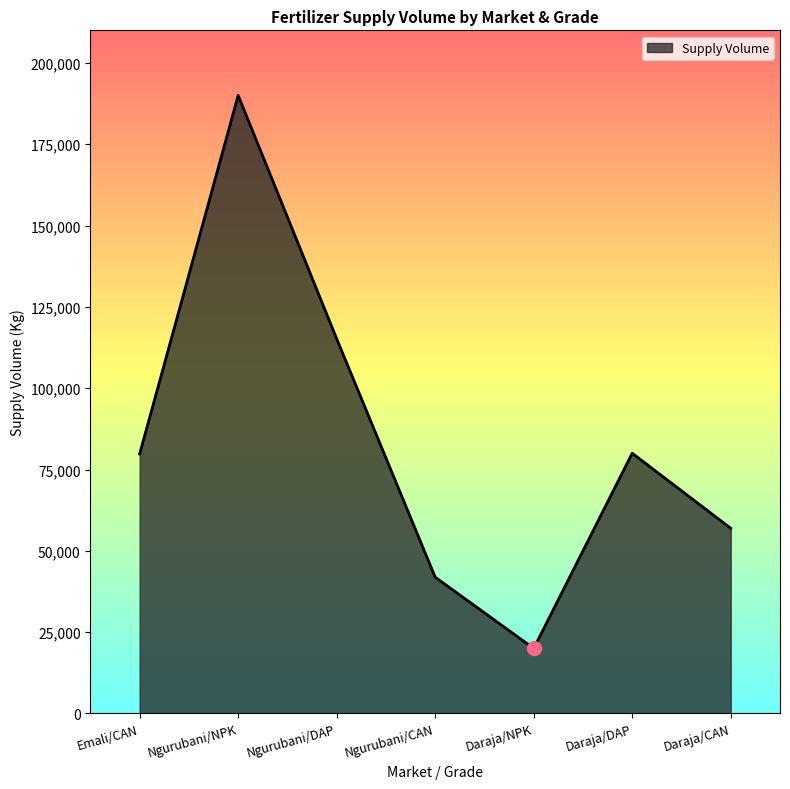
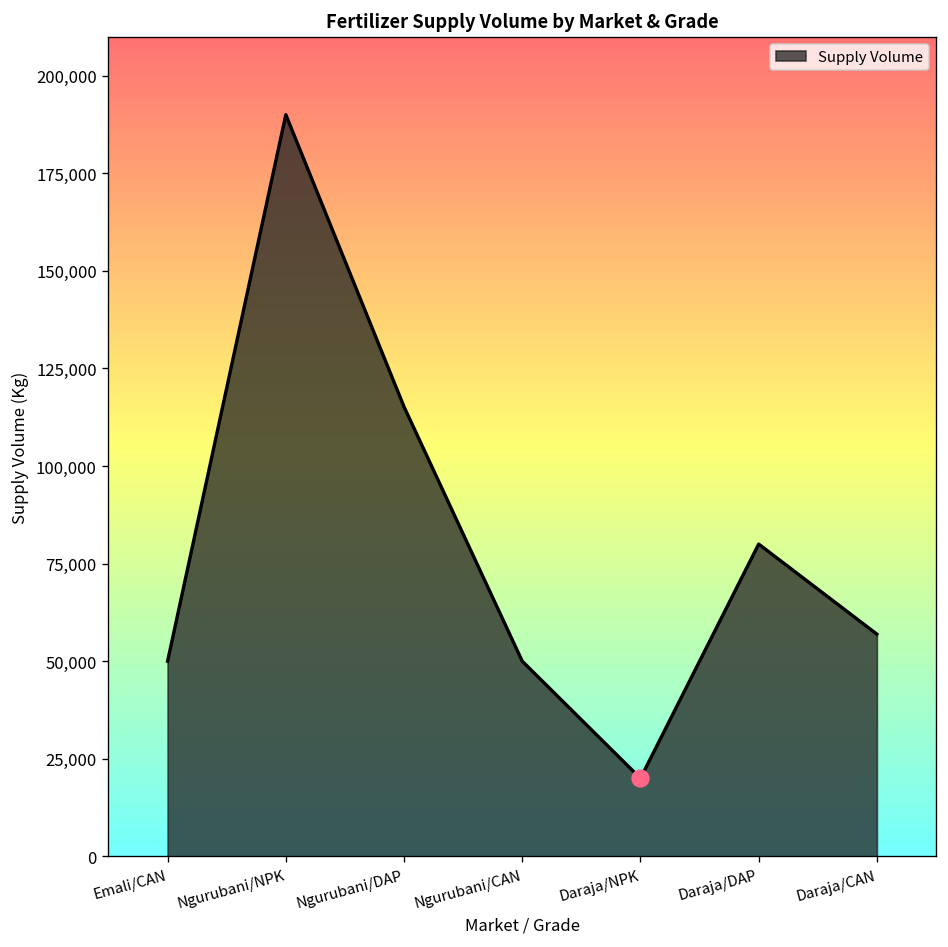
Supply Volume, Emali/CAN: 80,000 -> 50,000
Supply Volume, Ngurubani/CAN: 42,000 -> 50,000
